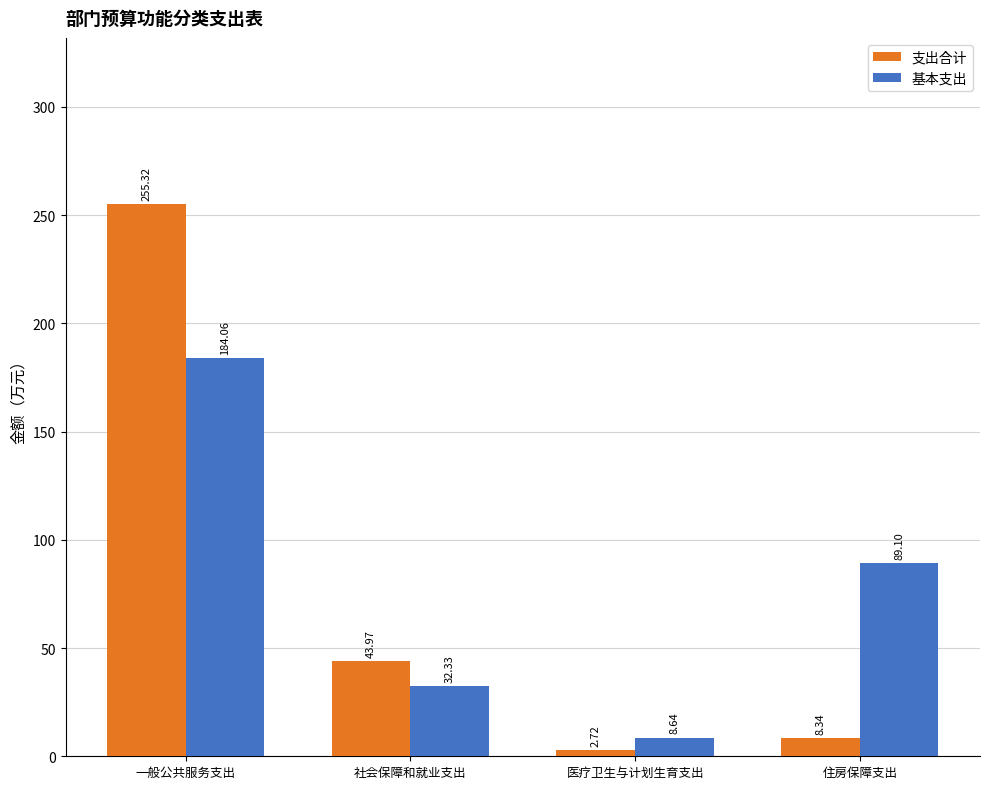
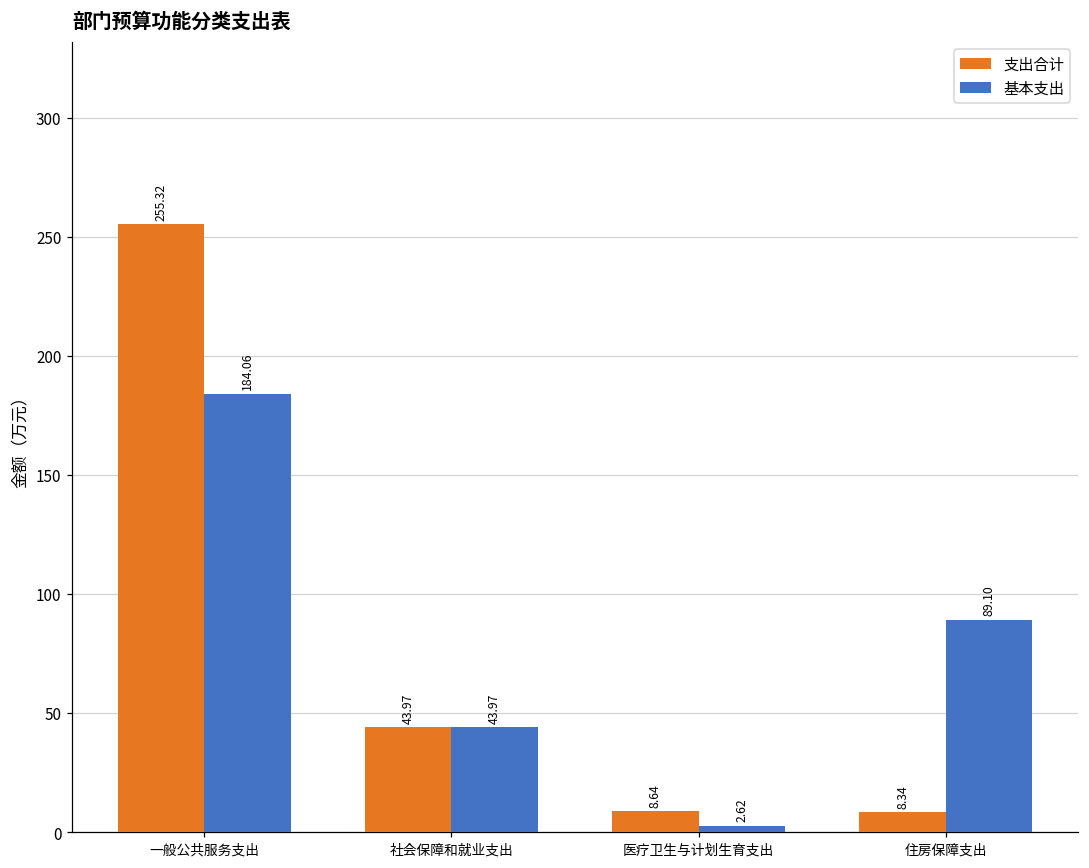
基本支出, 社会保障和就业支出: 32.33 -> 43.97
支出合计, 医疗卫生与计划生育支出: 2.72 -> 8.64
基本支出, 医疗卫生与计划生育支出: 8.64 -> 2.62
